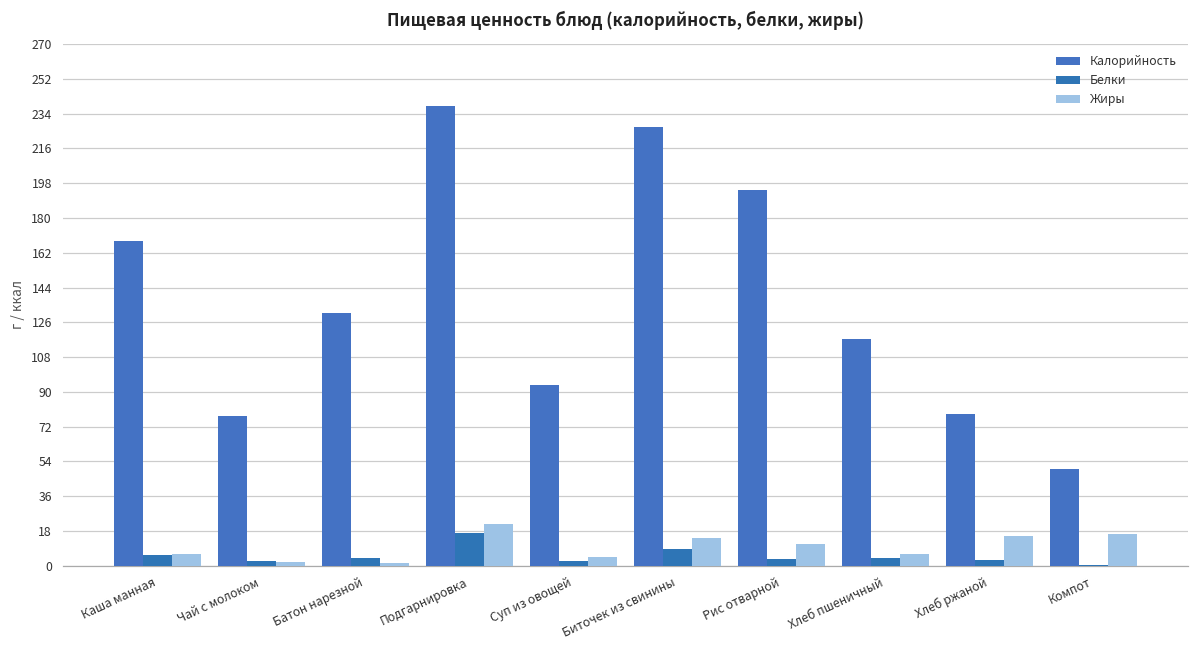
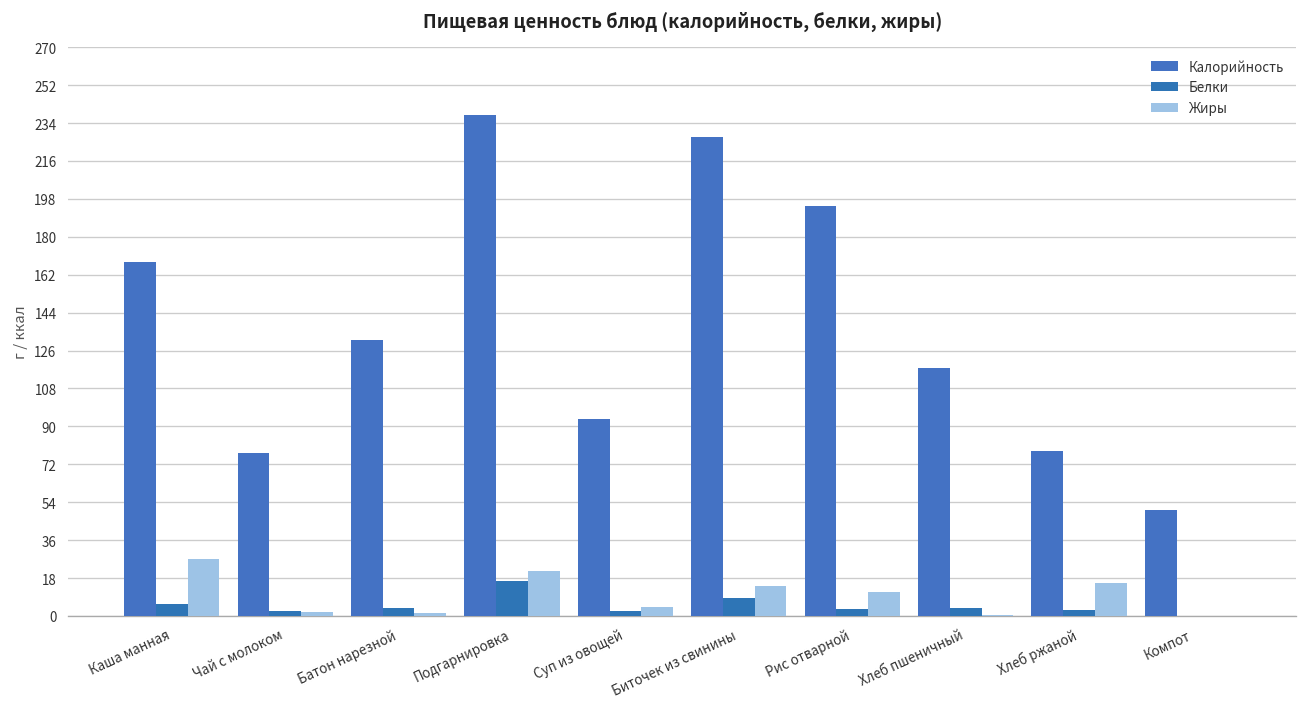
Жиры, Каша манная: 6 -> 27
Жиры, Хлеб пшеничный: 6 -> 0
Жиры, Компот: 17 -> 0
